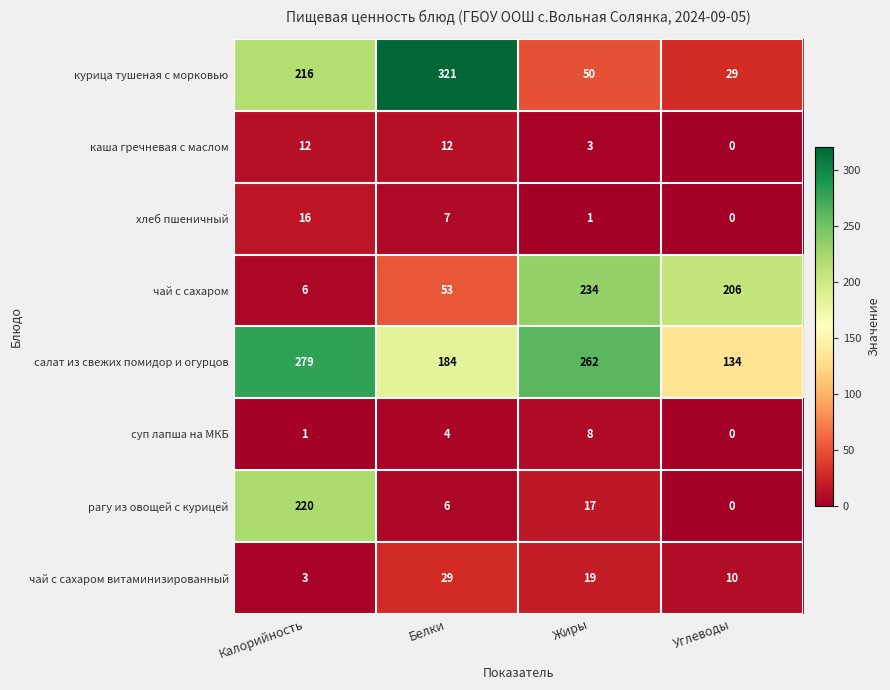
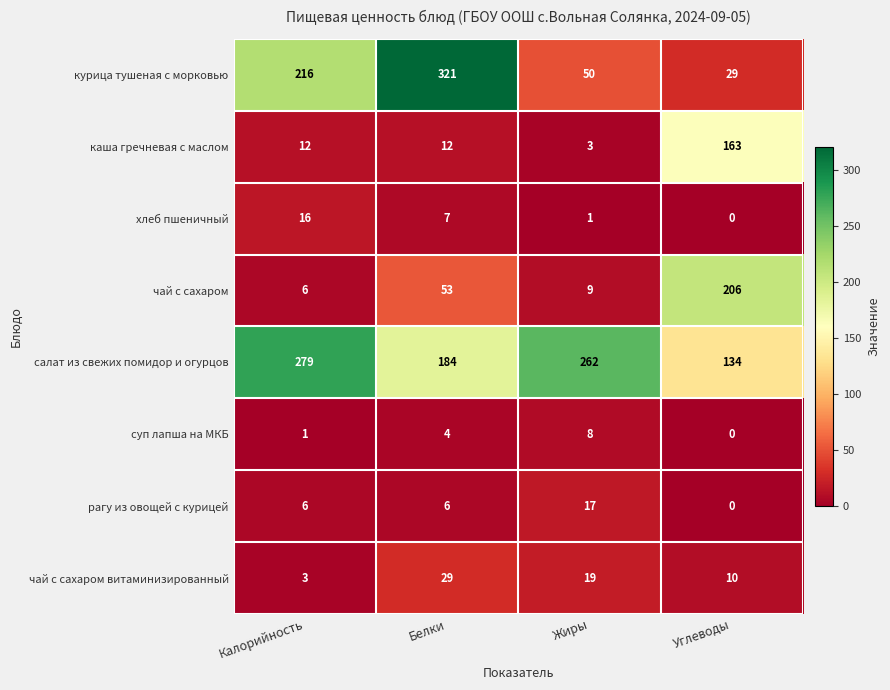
каша гречневая с маслом, Углеводы: 0 -> 163
чай с сахаром, Жиры: 234 -> 9
рагу из овощей с курицей, Калорийность: 220 -> 6
